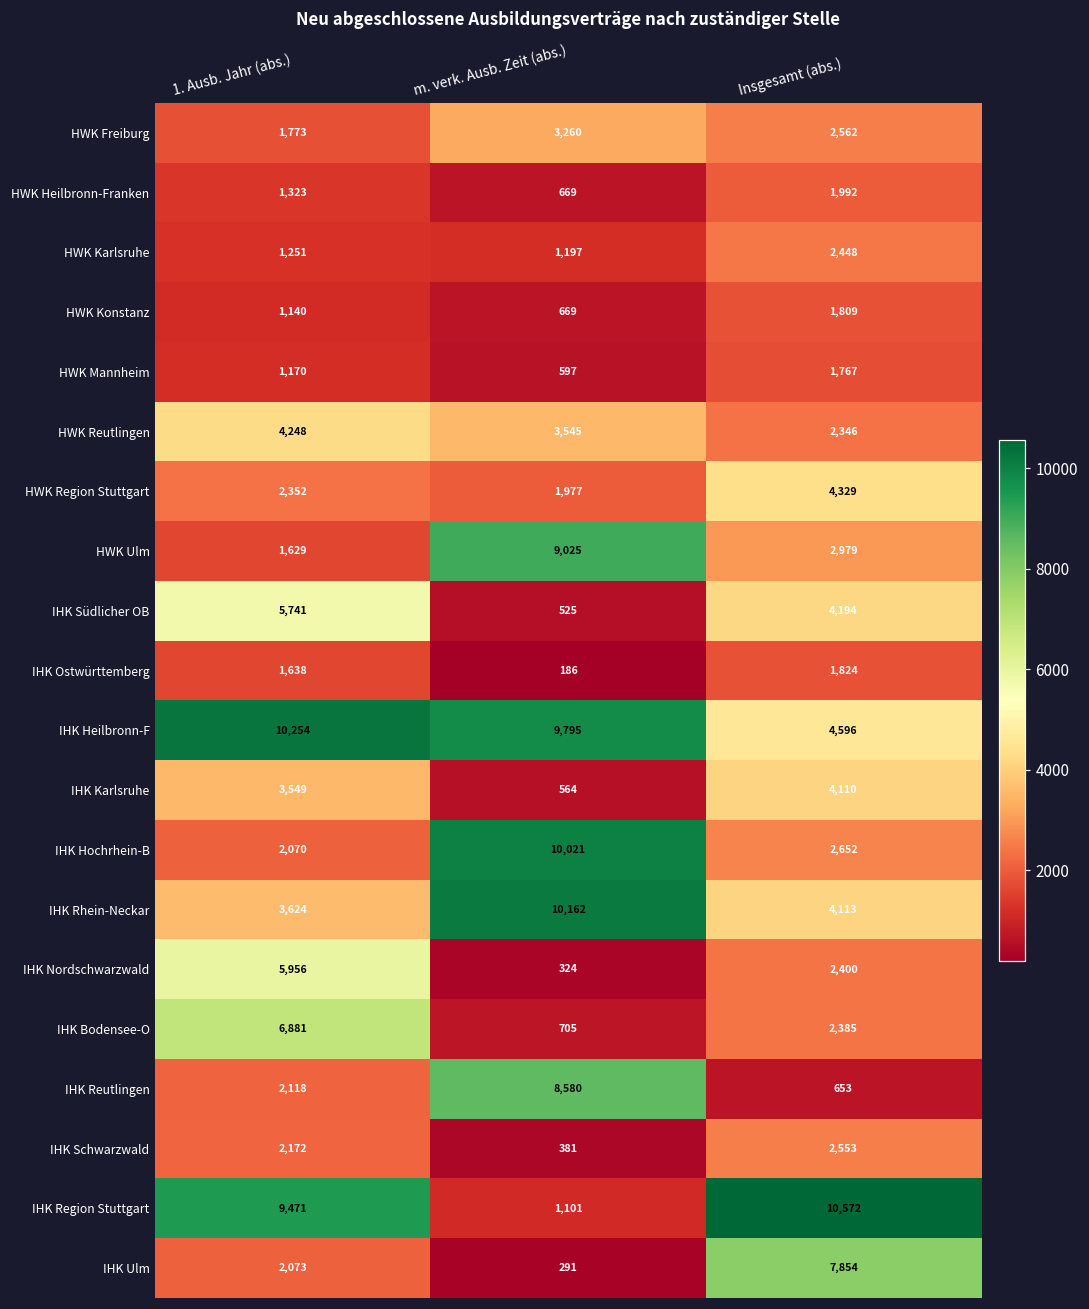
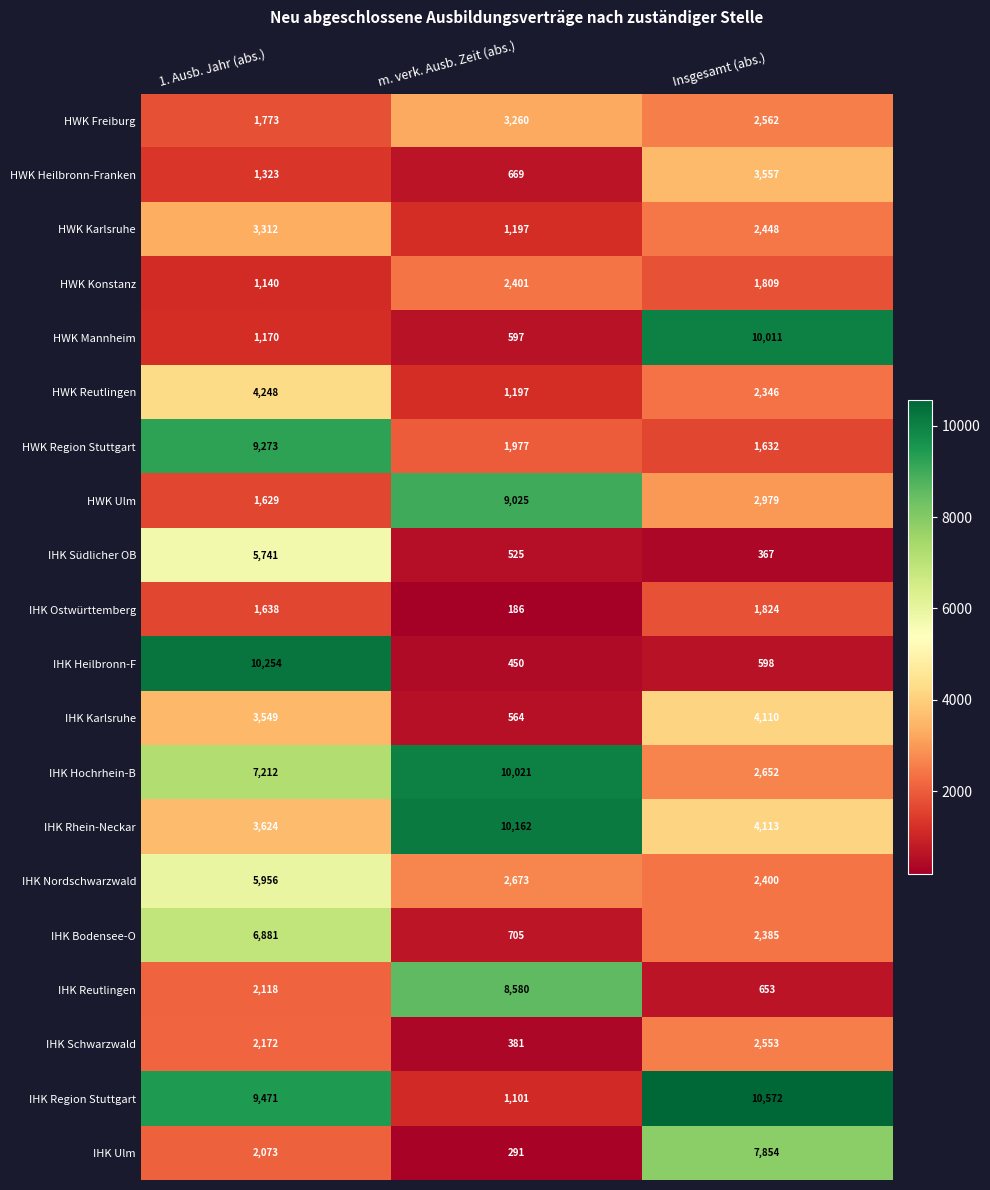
HWK Heilbronn-Franken, Insgesamt (abs.): 1,992 -> 3,557
HWK Karlsruhe, 1. Ausb. Jahr (abs.): 1,251 -> 3,312
HWK Konstanz, m. verk. Ausb. Zeit (abs.): 669 -> 2,401
HWK Mannheim, Insgesamt (abs.): 1,767 -> 10,011
HWK Reutlingen, m. verk. Ausb. Zeit (abs.): 3,545 -> 1,197
HWK Region Stuttgart, 1. Ausb. Jahr (abs.): 2,352 -> 9,273
HWK Region Stuttgart, Insgesamt (abs.): 4,329 -> 1,632
IHK Südlicher OB, Insgesamt (abs.): 4,194 -> 367
IHK Heilbronn-F, m. verk. Ausb. Zeit (abs.): 9,795 -> 450
IHK Heilbronn-F, Insgesamt (abs.): 4,596 -> 598
IHK Hochrhein-B, 1. Ausb. Jahr (abs.): 2,070 -> 7,212
IHK Nordschwarzwald, m. verk. Ausb. Zeit (abs.): 324 -> 2,673
